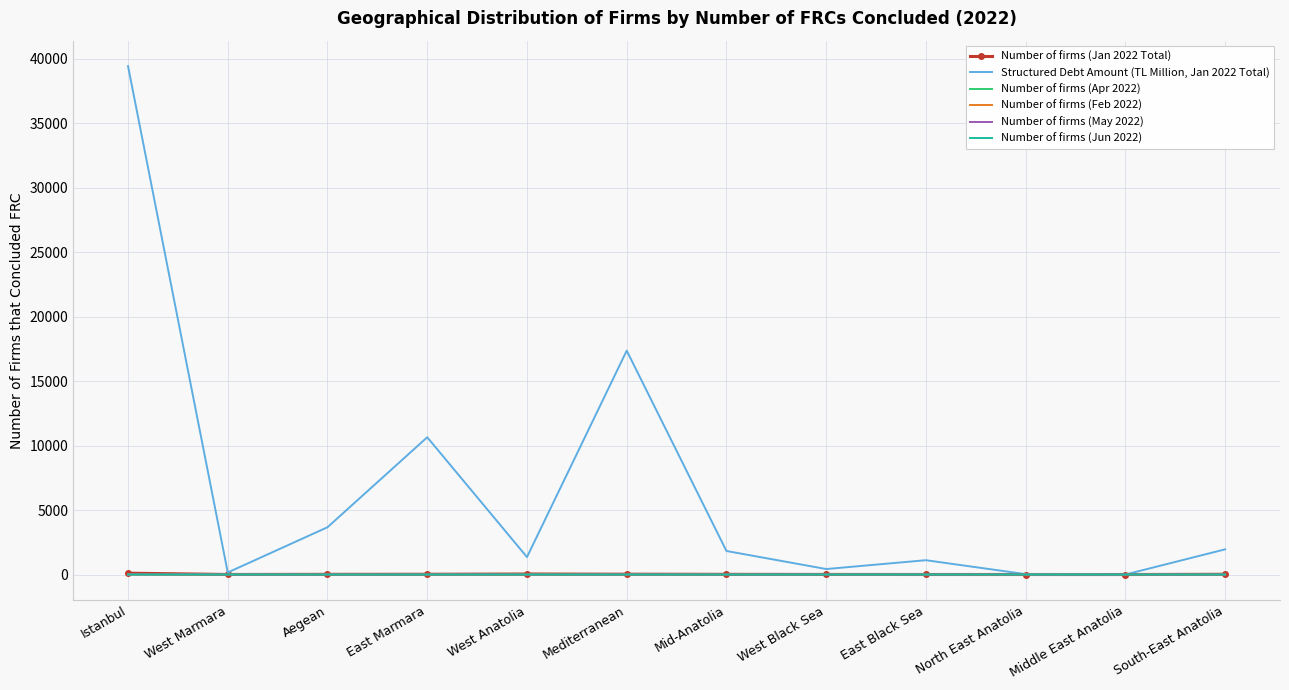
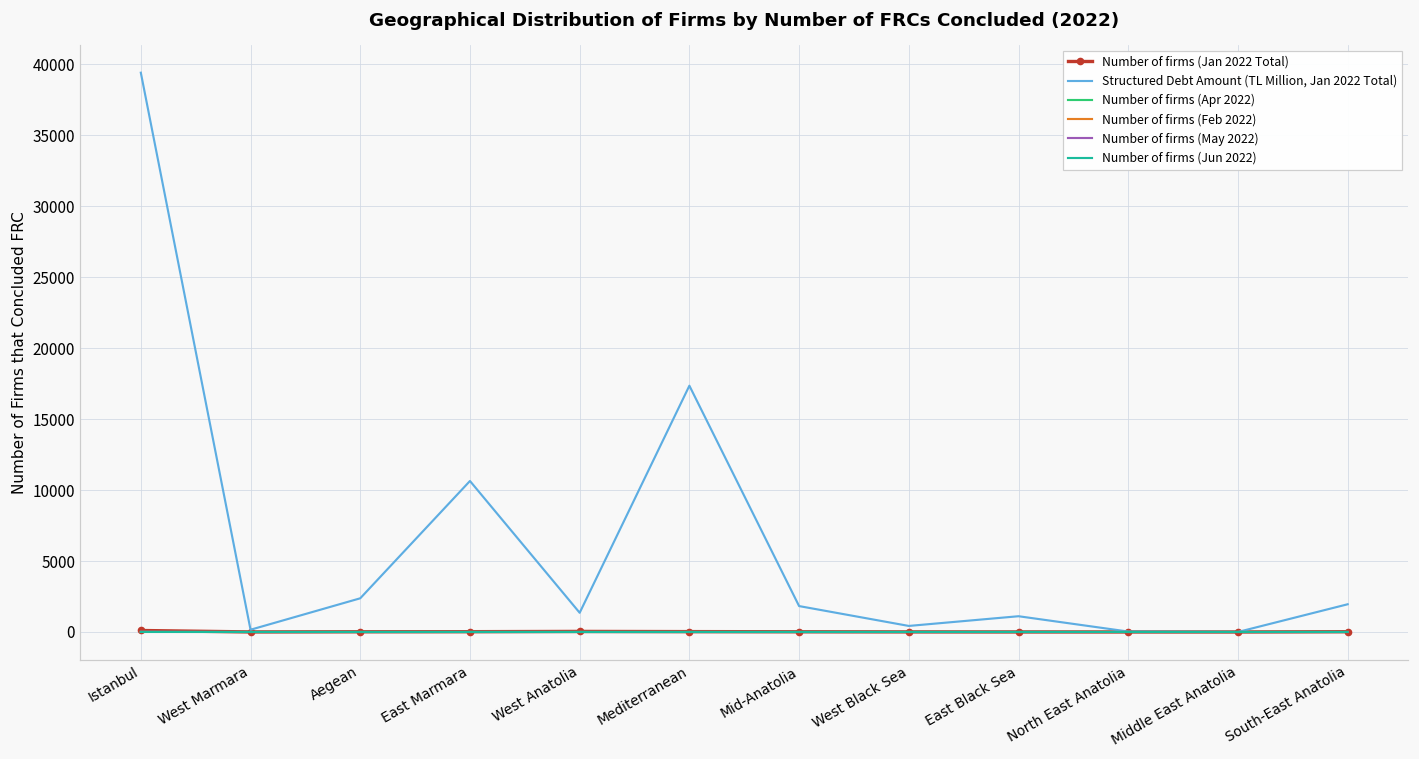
Structured Debt Amount (TL Million, Jan 2022 Total), Aegean: 3700 -> 2400
